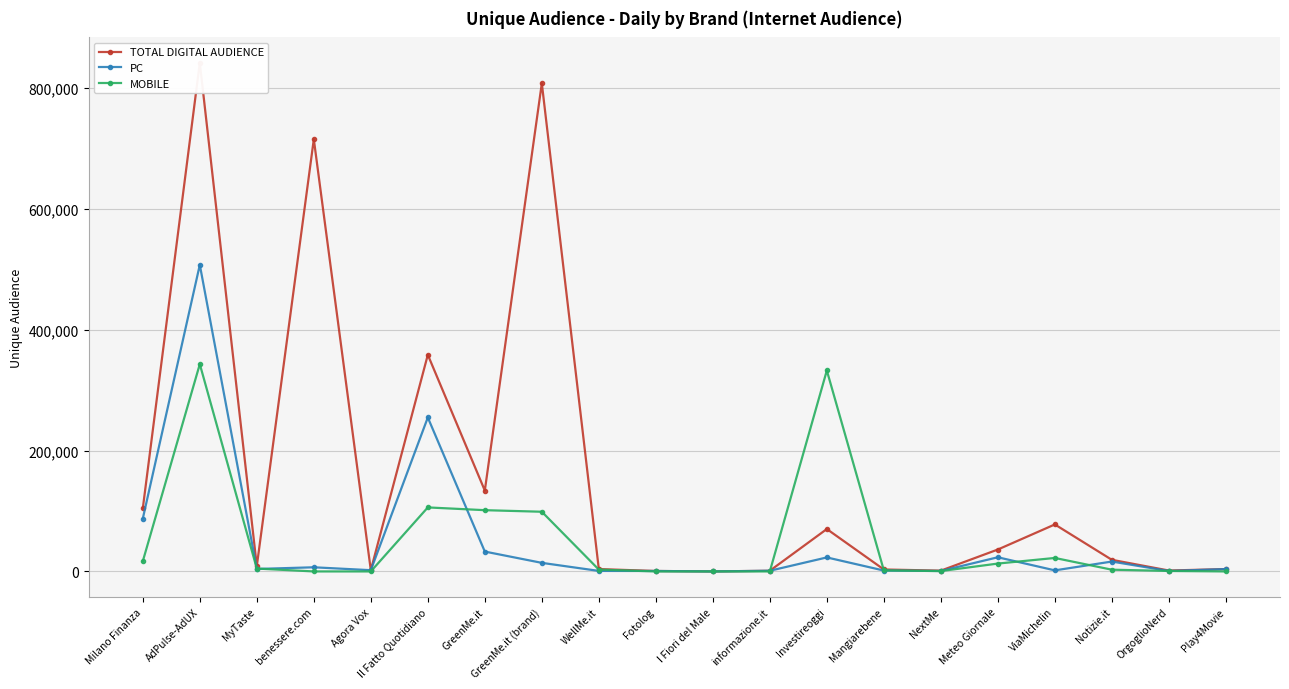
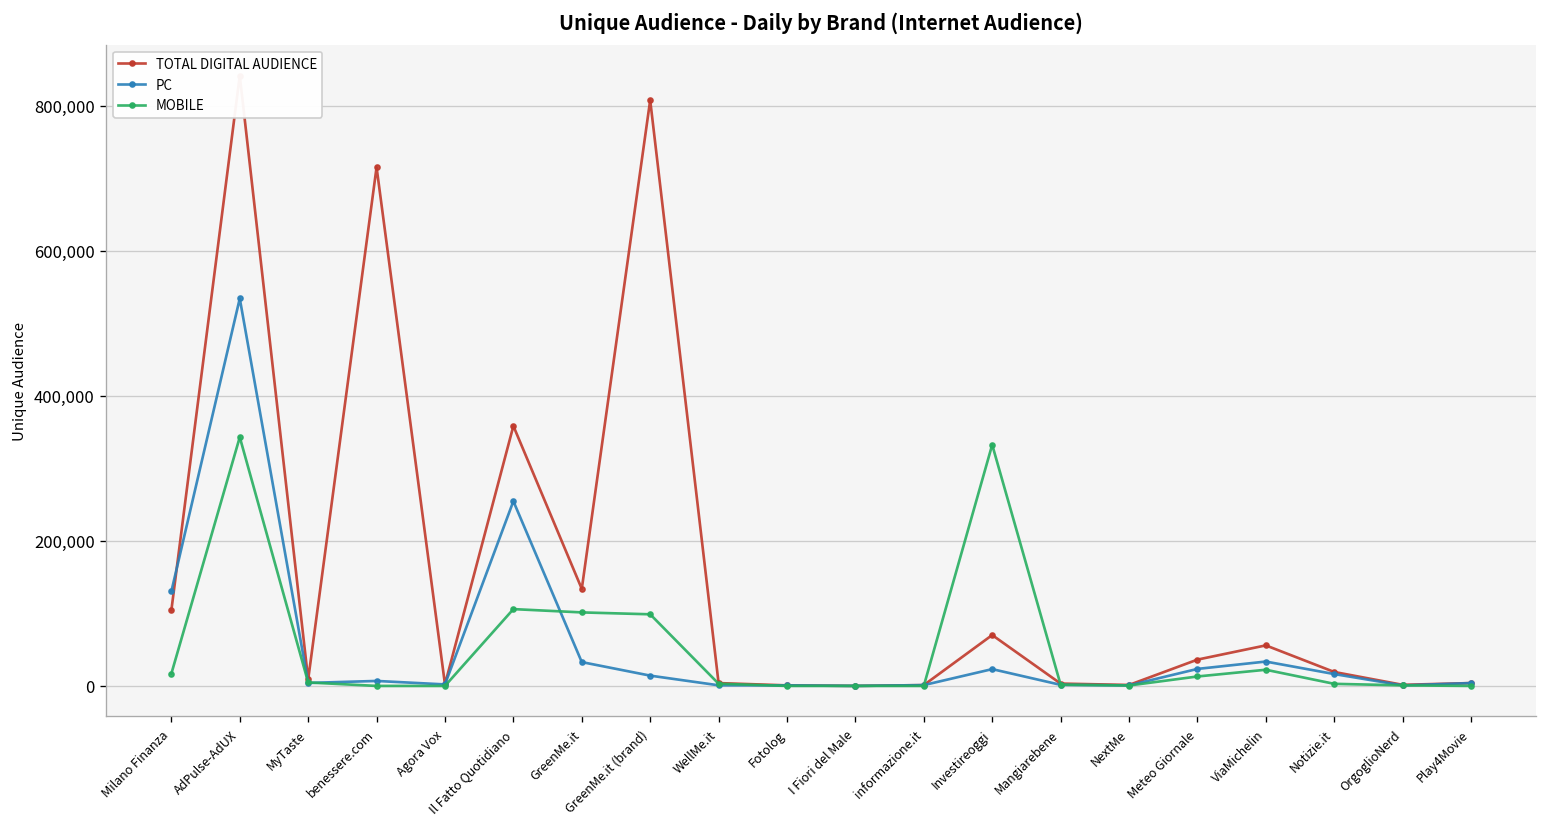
PC, Milano Finanza: 90,000 -> 130,000
PC, AdPulse-AdUX: 510,000 -> 530,000
TOTAL DIGITAL AUDIENCE, ViaMichelin: 80,000 -> 60,000
PC, ViaMichelin: 0 -> 30,000
